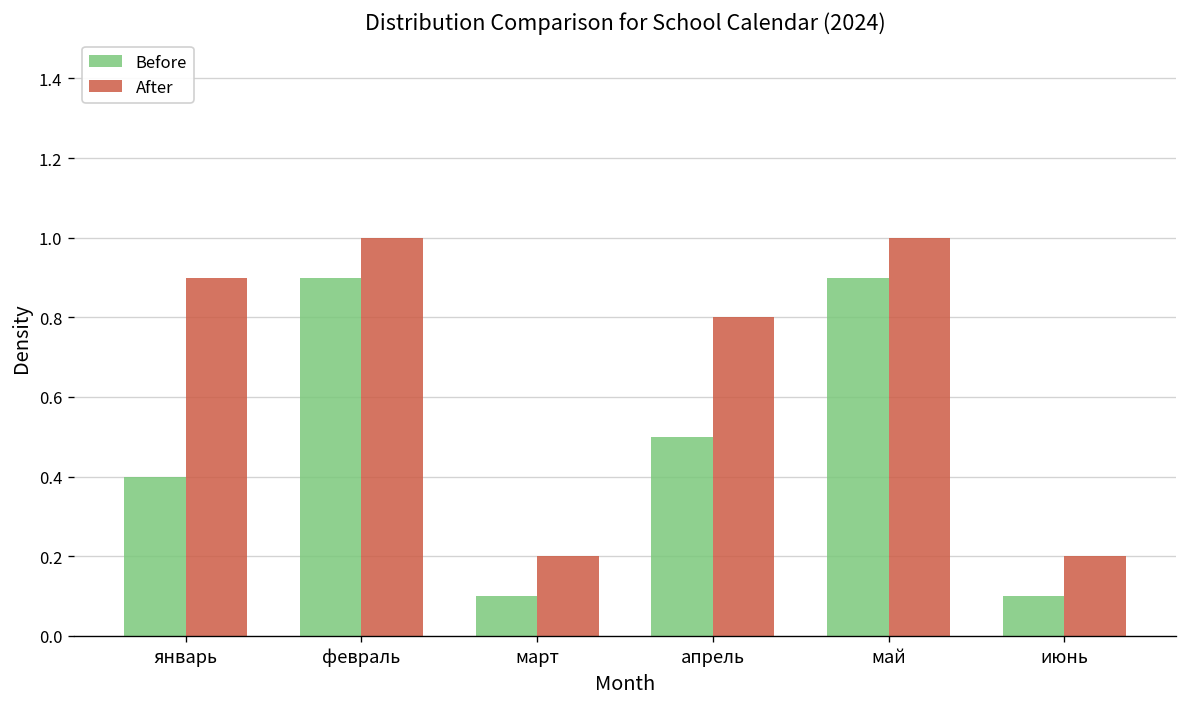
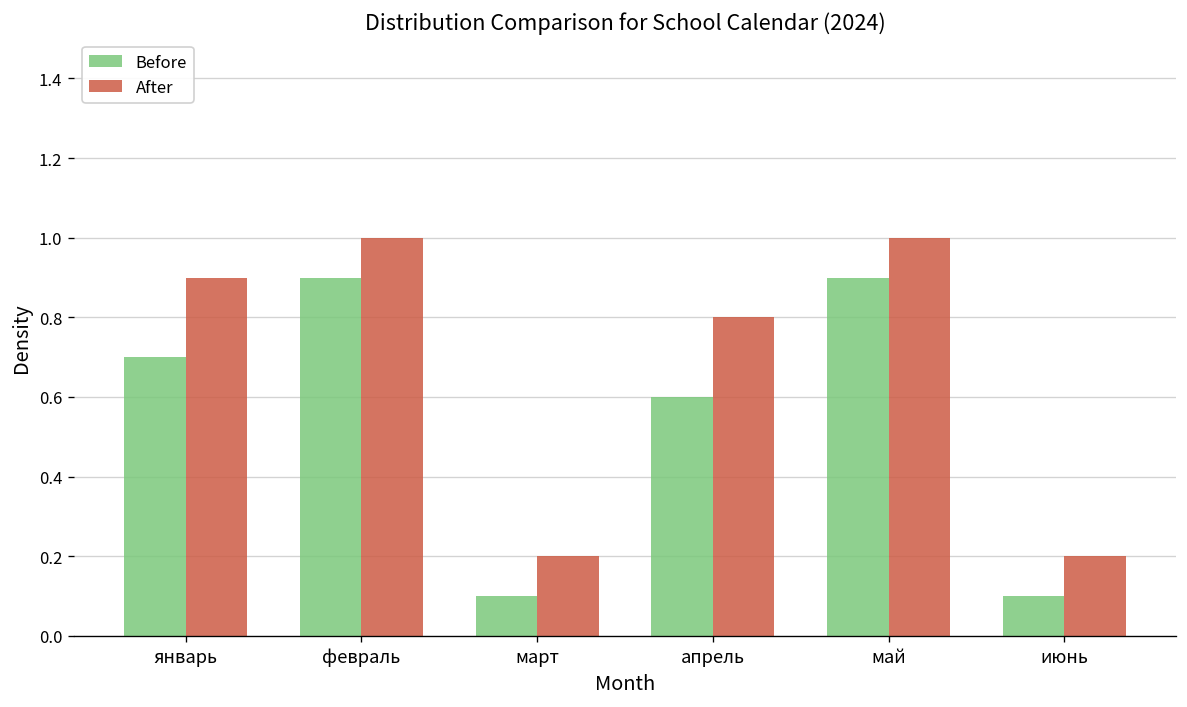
Before, январь: 0.40 -> 0.70
Before, апрель: 0.50 -> 0.60
